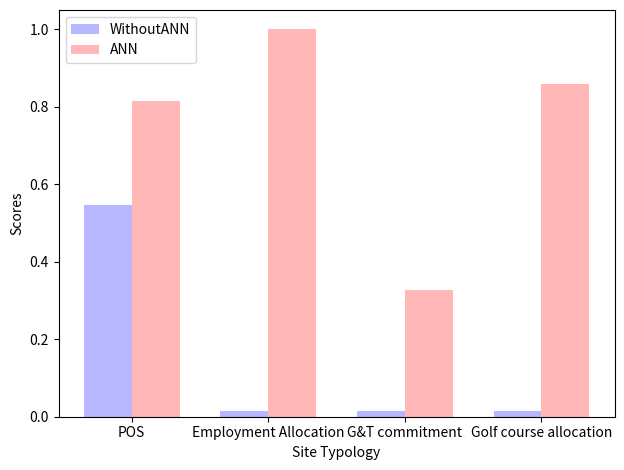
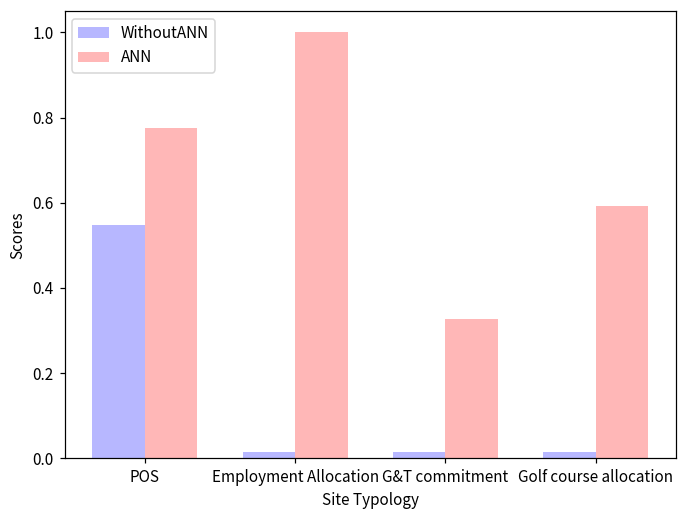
ANN, POS: 0.81 -> 0.78
ANN, Golf course allocation: 0.86 -> 0.59
